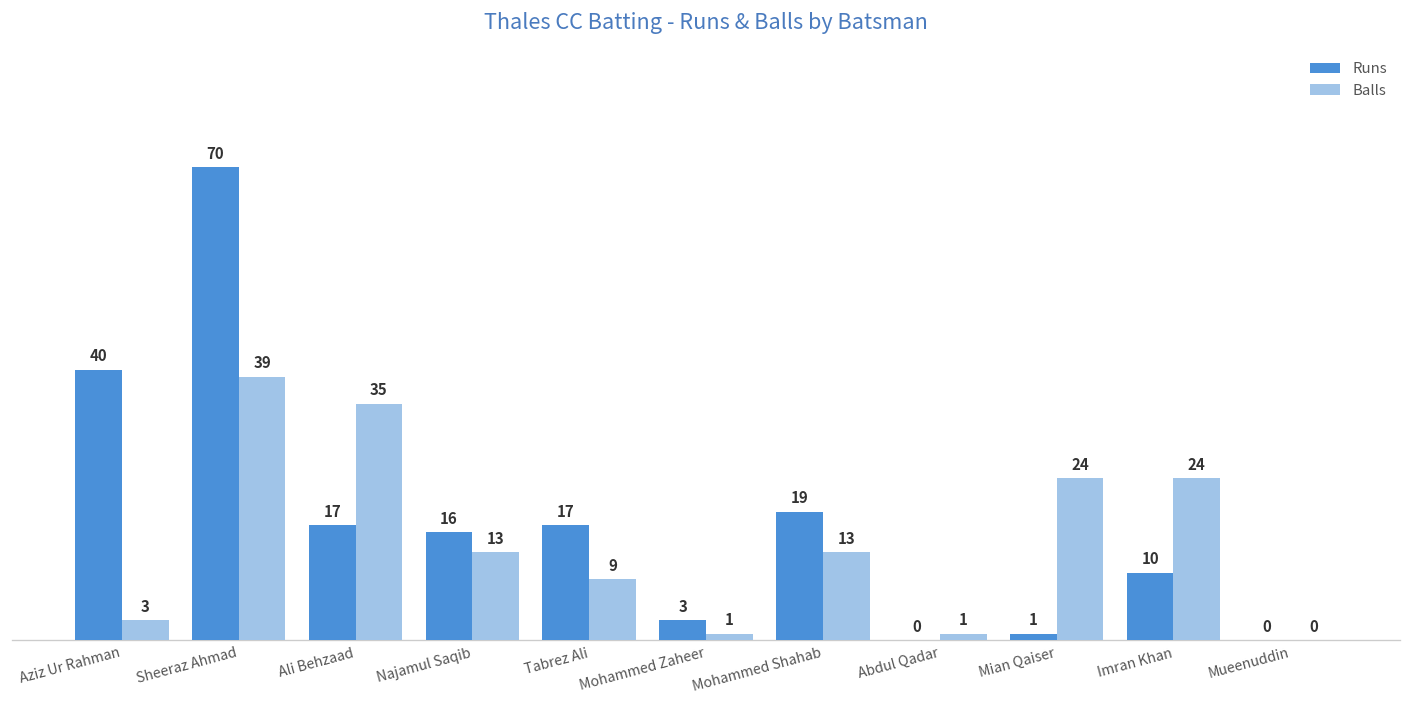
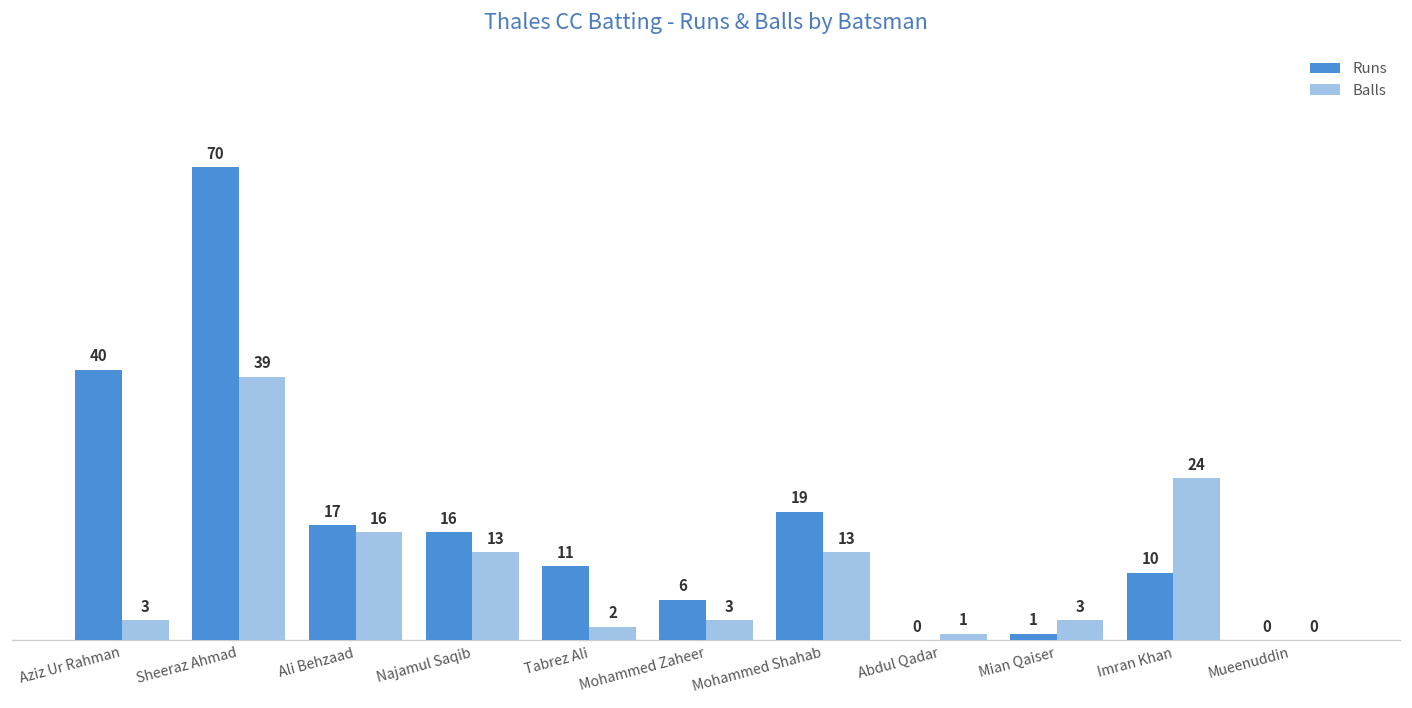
Balls, Ali Behzaad: 35 -> 16
Runs, Tabrez Ali: 17 -> 11
Balls, Tabrez Ali: 9 -> 2
Runs, Mohammed Zaheer: 3 -> 6
Balls, Mohammed Zaheer: 1 -> 3
Balls, Mian Qaiser: 24 -> 3
